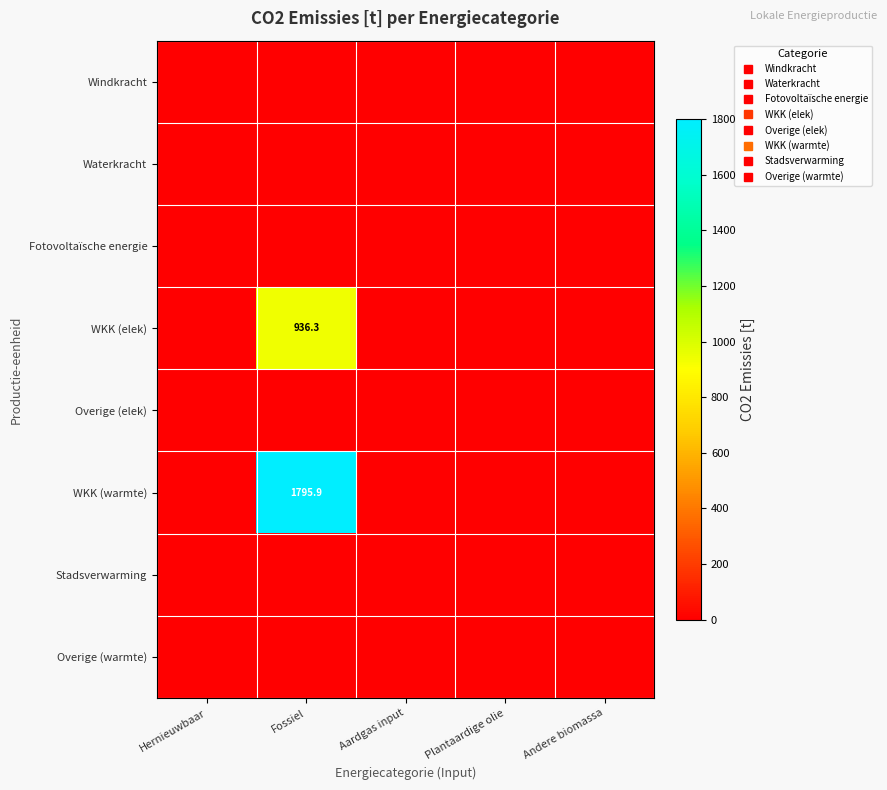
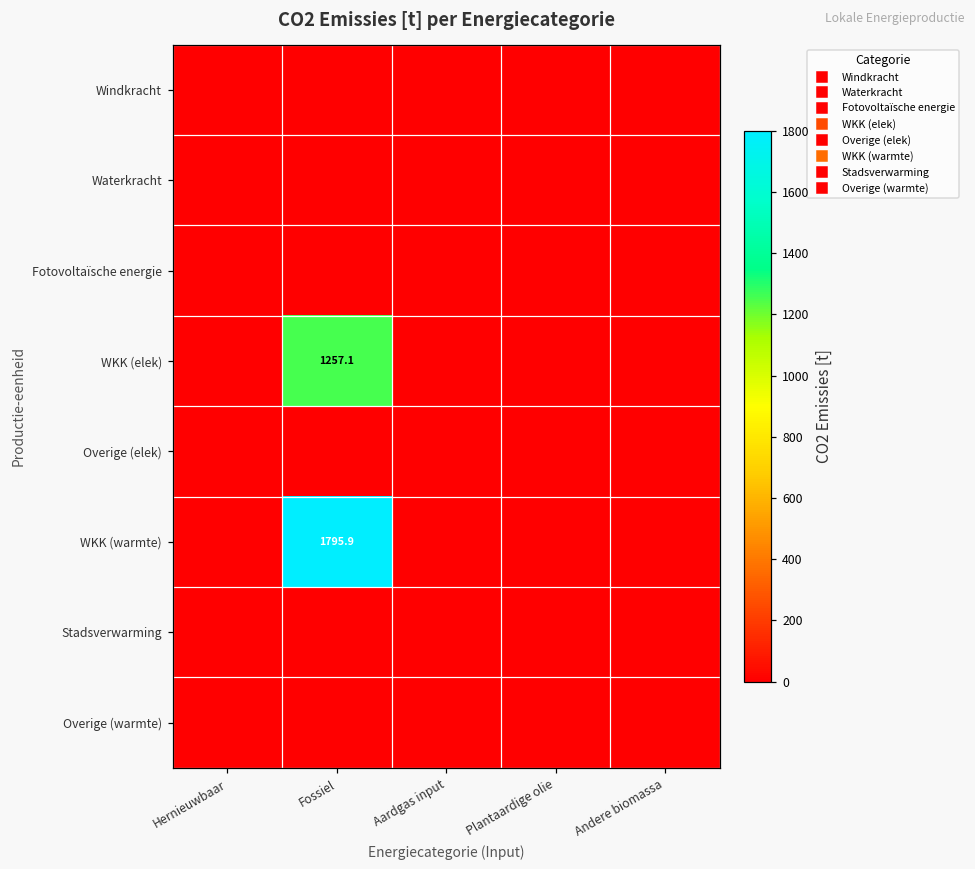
WKK (elek), Fossiel: 936.3 -> 1257.1
